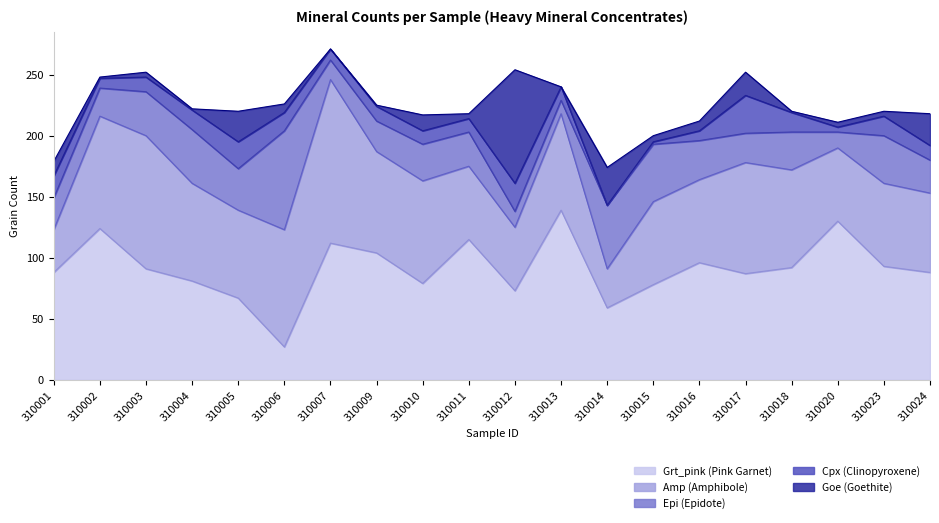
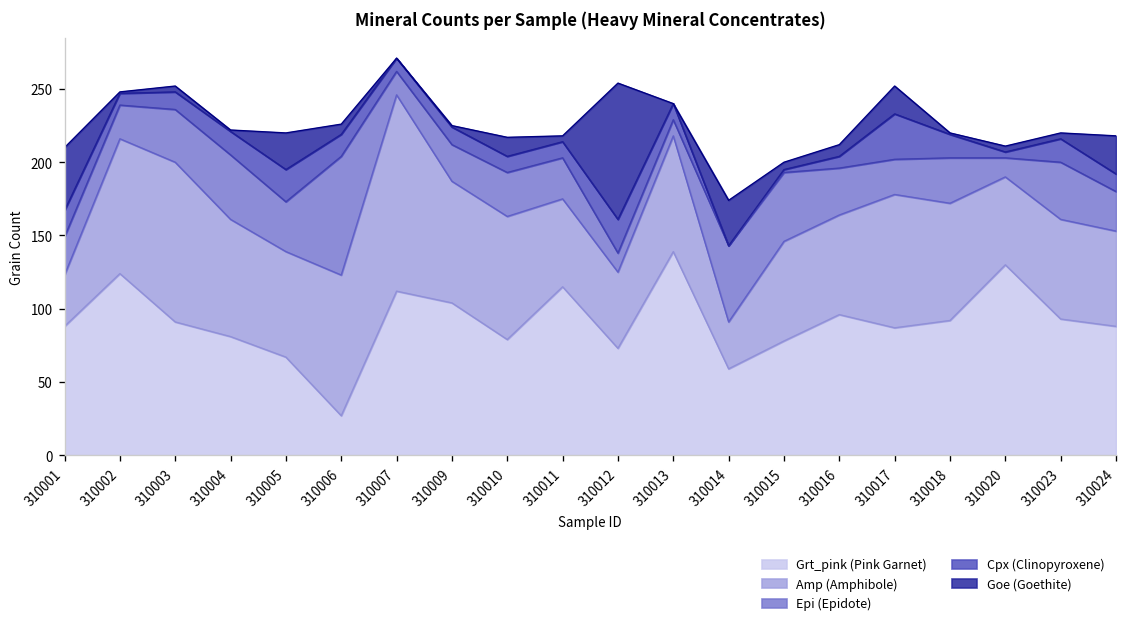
Goe (Goethite), 310001: 12 -> 43
